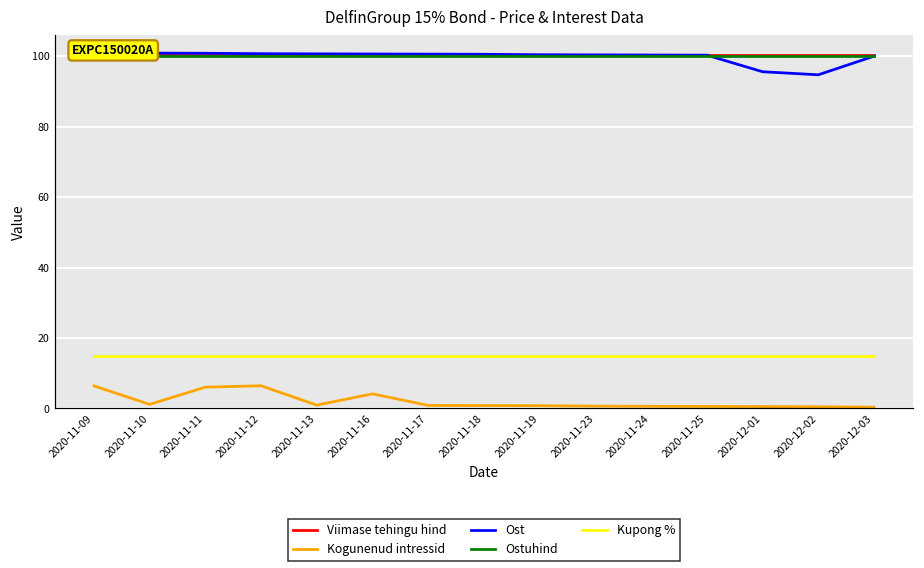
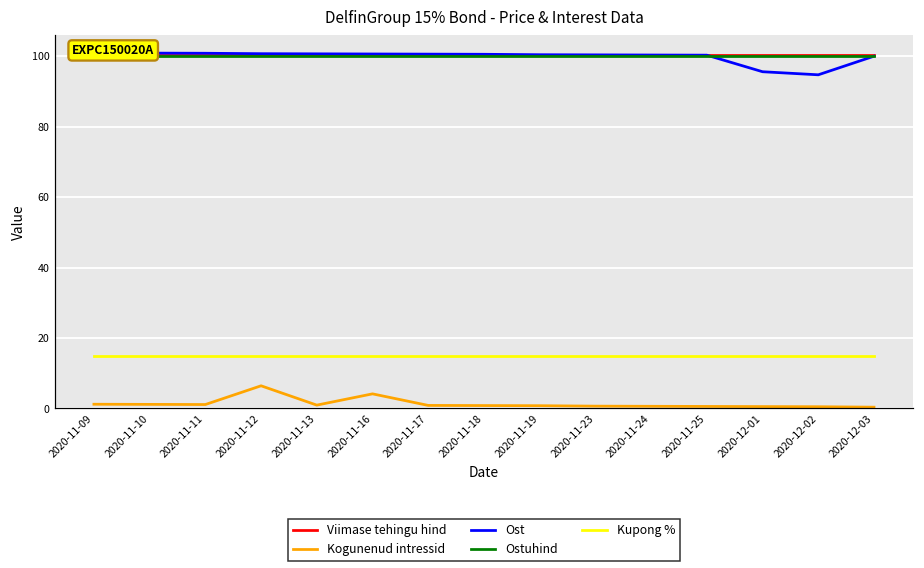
Kogunenud intressid, 2020-11-09: 6 -> 1
Kogunenud intressid, 2020-11-11: 6 -> 1
